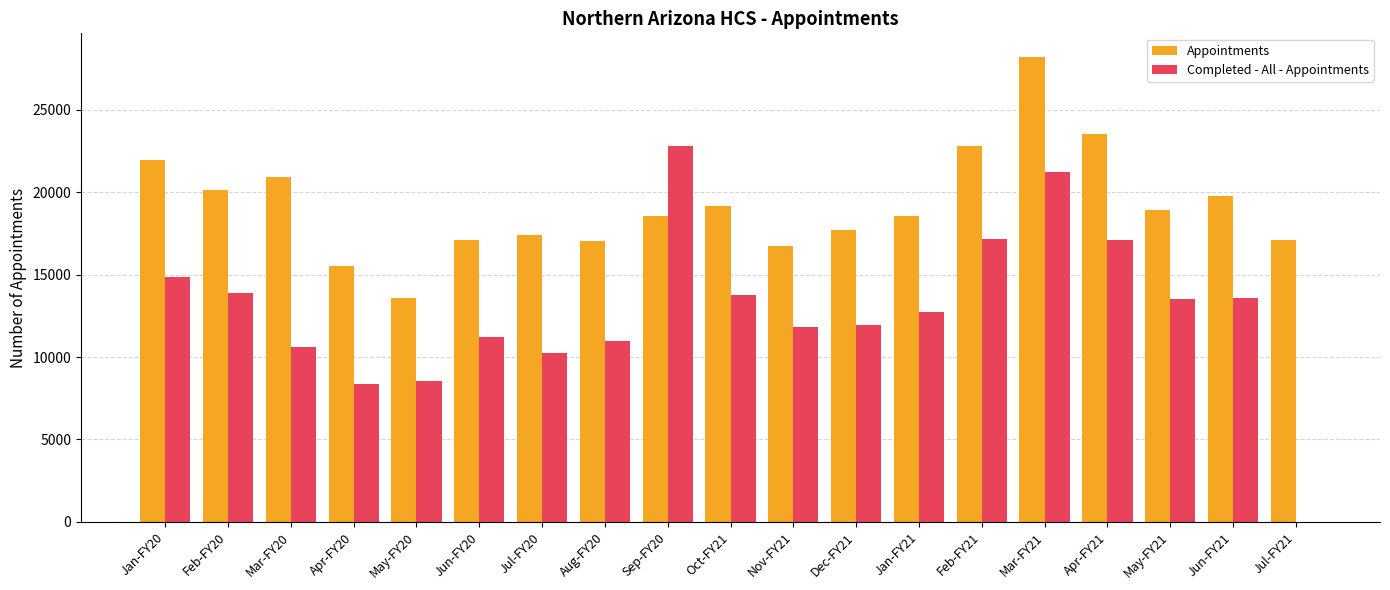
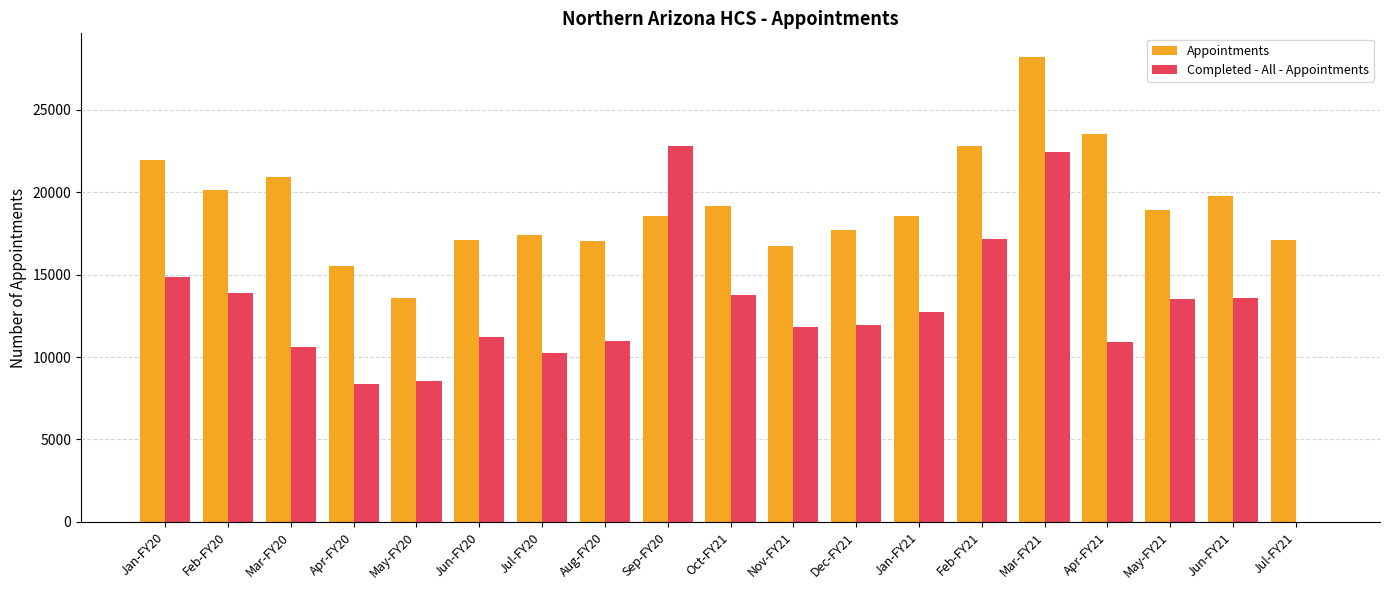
Completed - All - Appointments, Mar-FY21: 21200 -> 22500
Completed - All - Appointments, Apr-FY21: 17100 -> 10900
